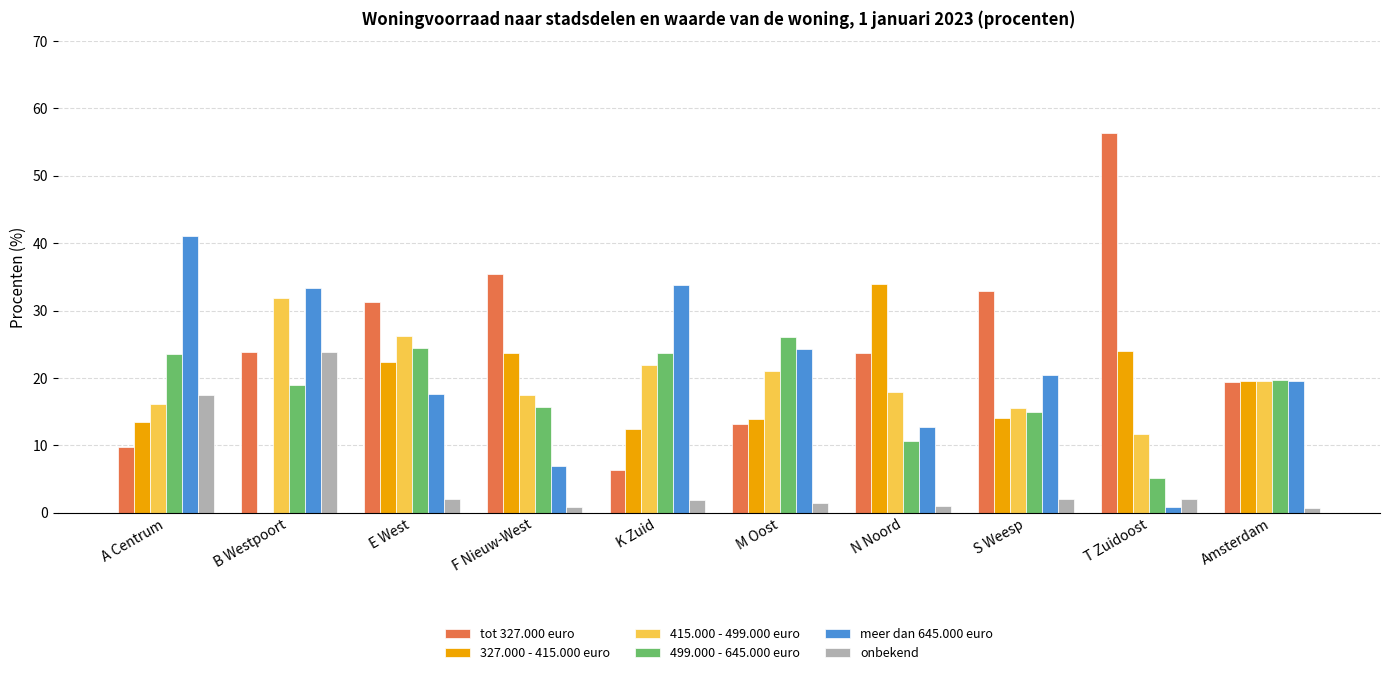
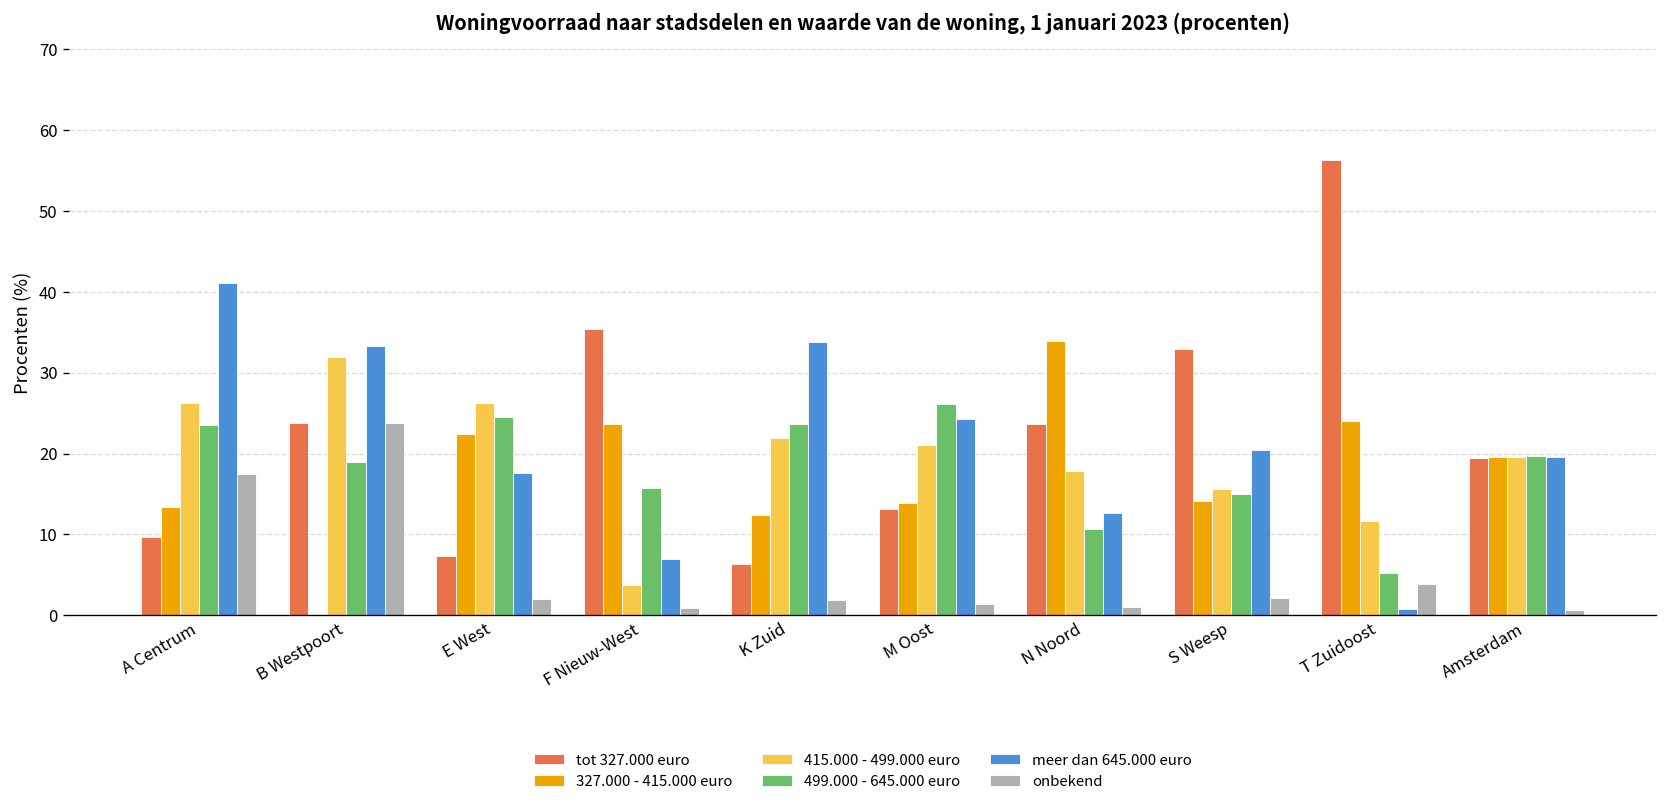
415.000 - 499.000 euro, A Centrum: 16 -> 26
tot 327.000 euro, E West: 31 -> 7
415.000 - 499.000 euro, F Nieuw-West: 17 -> 4
onbekend, T Zuidoost: 2 -> 4
